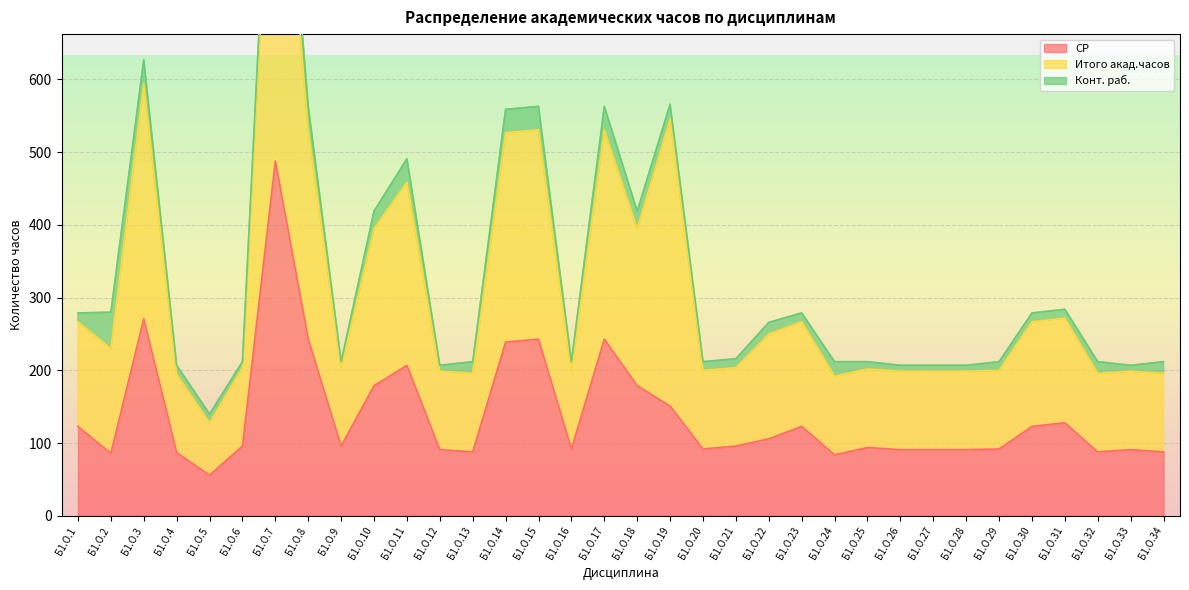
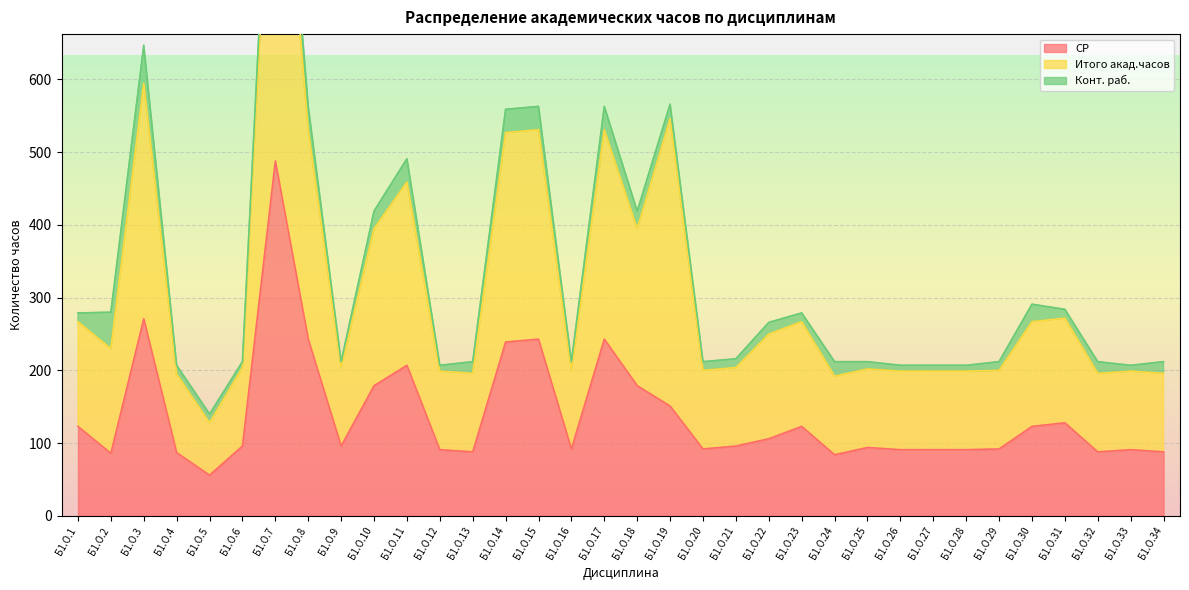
Конт. раб., Б1.О.3: 30 -> 50
Конт. раб., Б1.О.30: 10 -> 20
